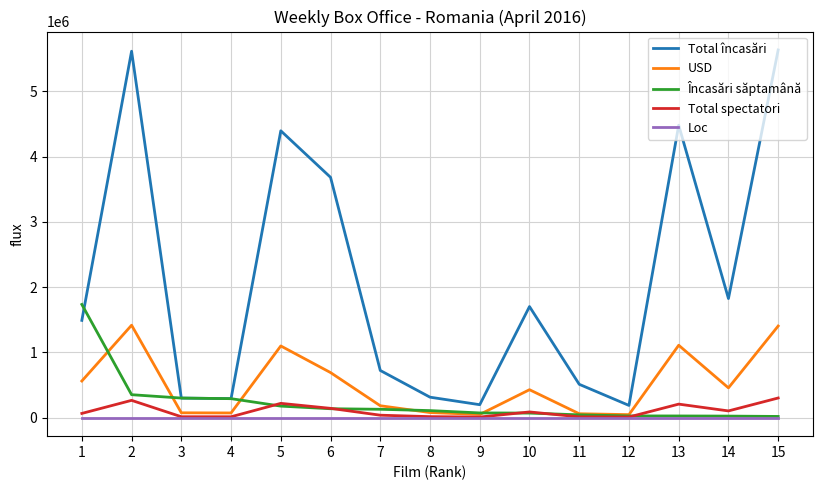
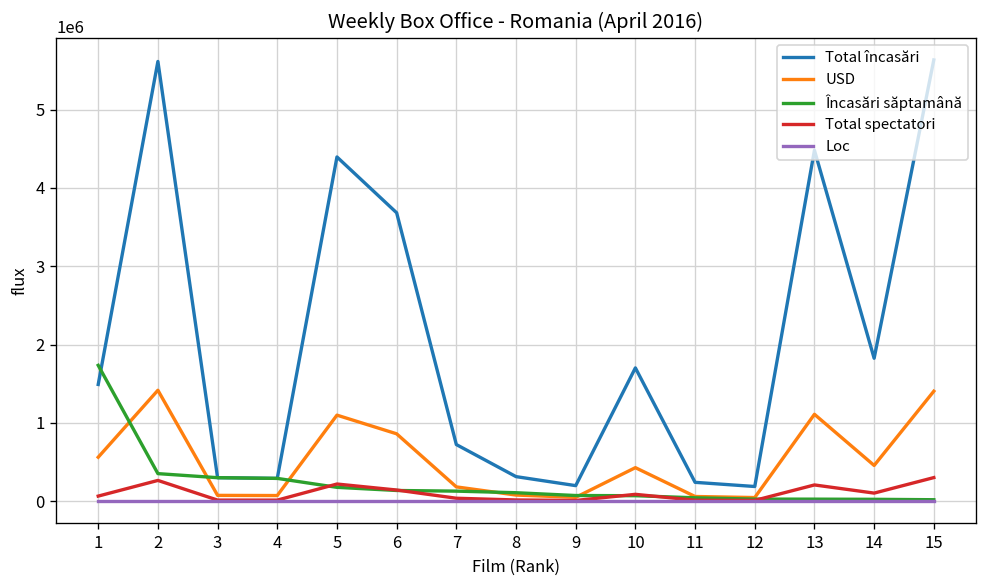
USD, 6: 700000 -> 900000
Total încasări, 11: 500000 -> 200000
